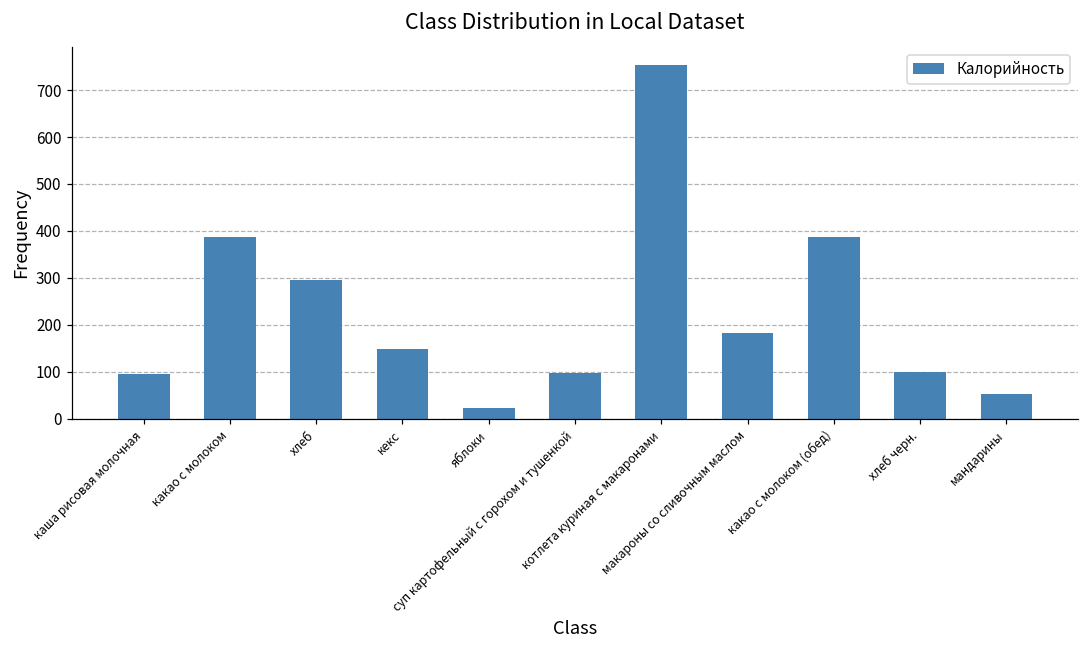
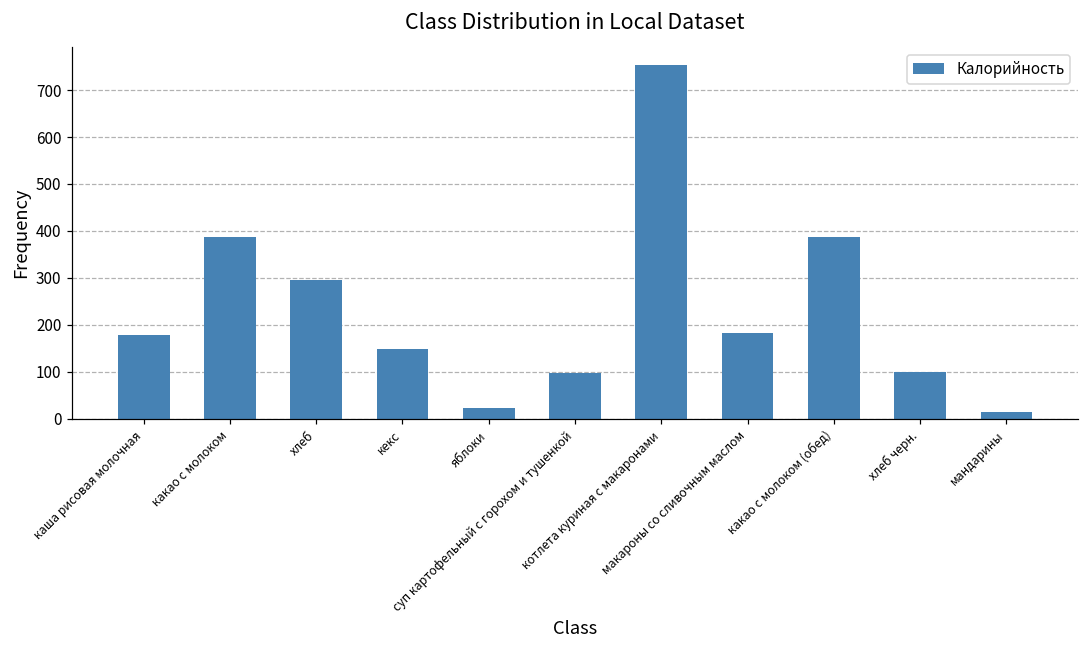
каша рисовая молочная: 90 -> 180
мандарины: 50 -> 20
